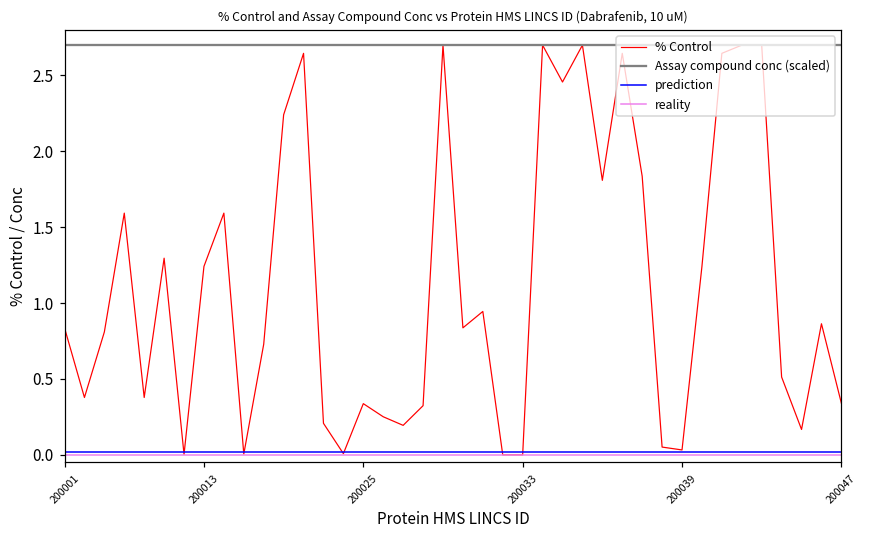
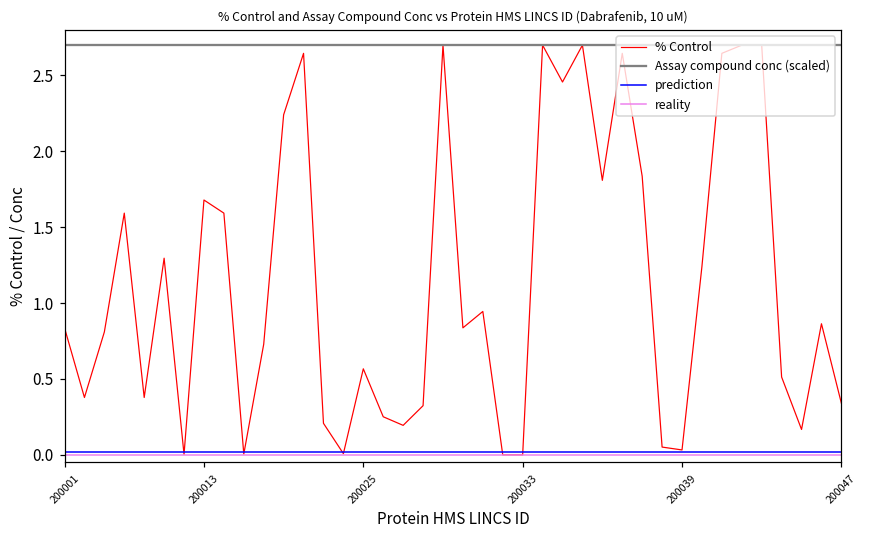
% Control, 200013: 1.24 -> 1.68
% Control, 200025: 0.34 -> 0.57
